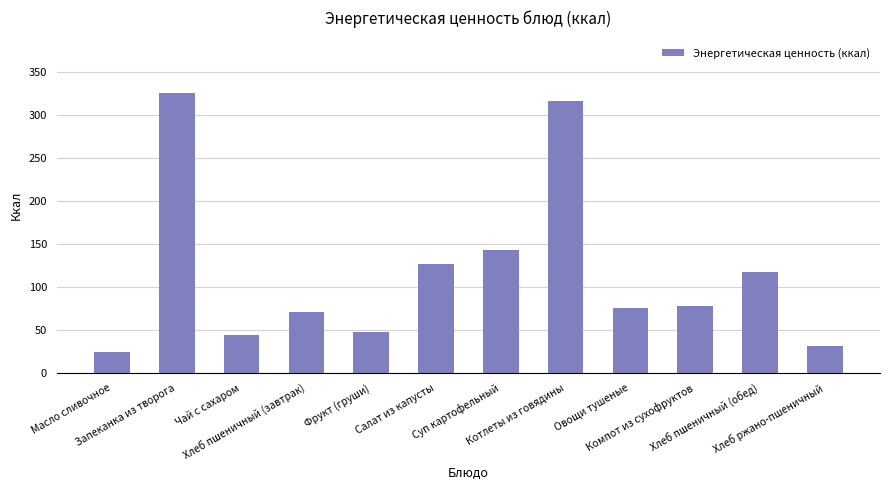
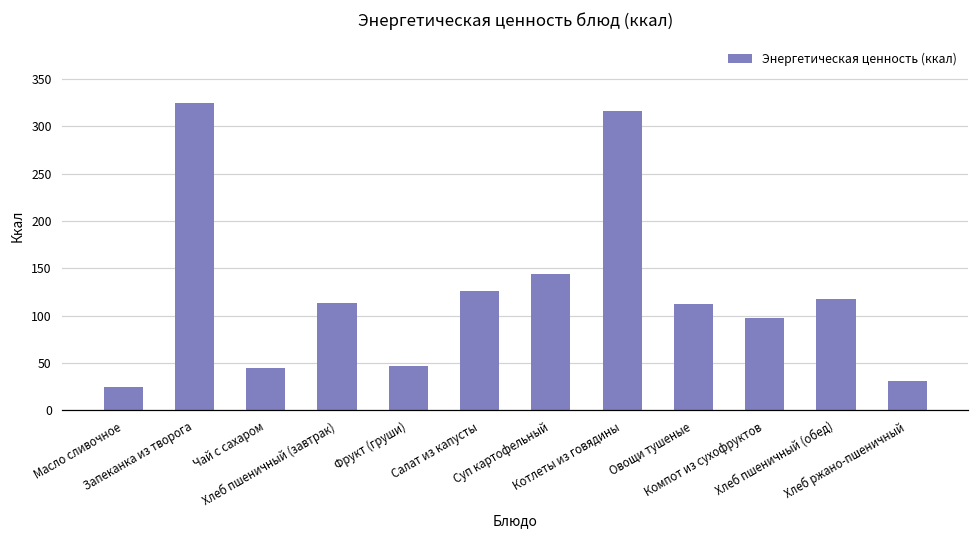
Хлеб пшеничный (завтрак): 70 -> 110
Овощи тушеные: 80 -> 110
Компот из сухофруктов: 80 -> 100
